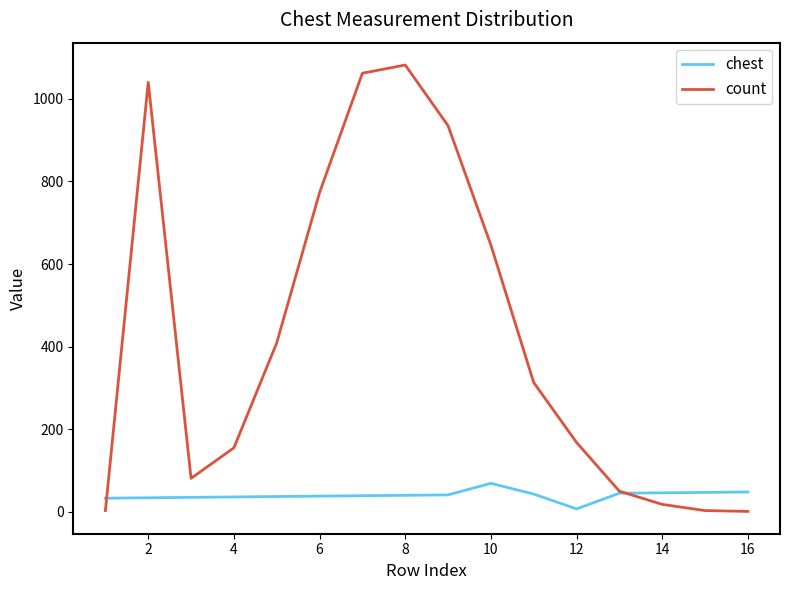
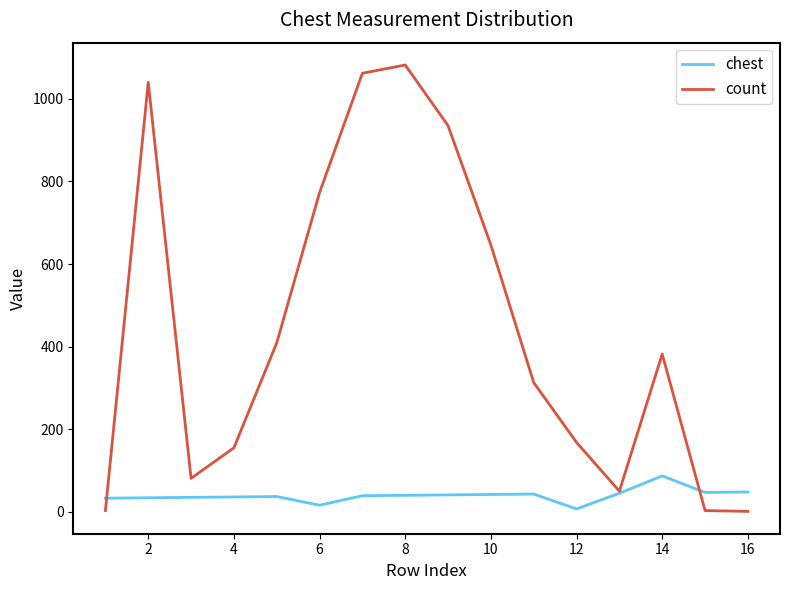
chest, 6: 40 -> 20
chest, 10: 70 -> 40
chest, 14: 50 -> 90
count, 14: 20 -> 380
